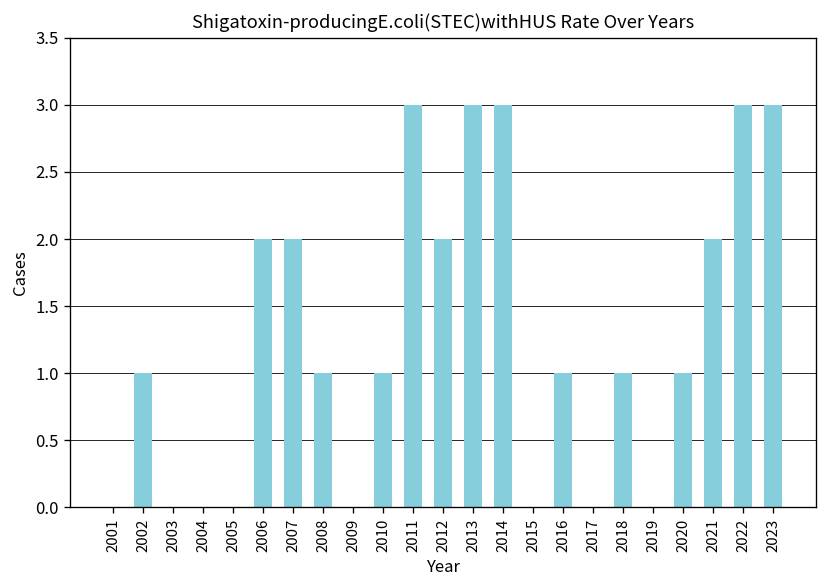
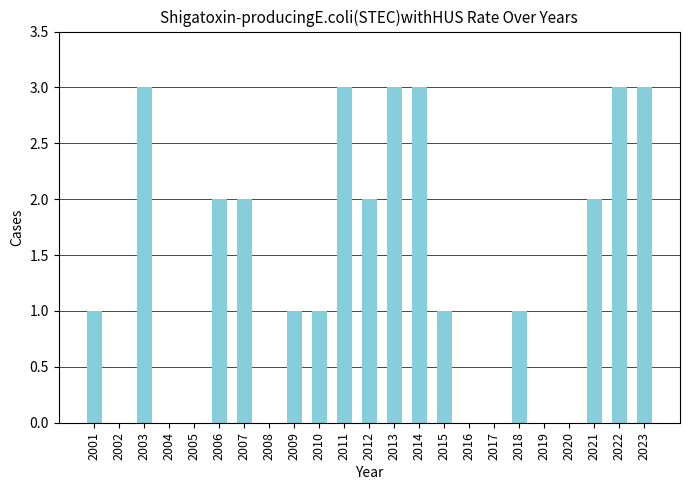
2001: 0 -> 1
2002: 1 -> 0
2003: 0 -> 3
2008: 1 -> 0
2009: 0 -> 1
2015: 0 -> 1
2016: 1 -> 0
2020: 1 -> 0
